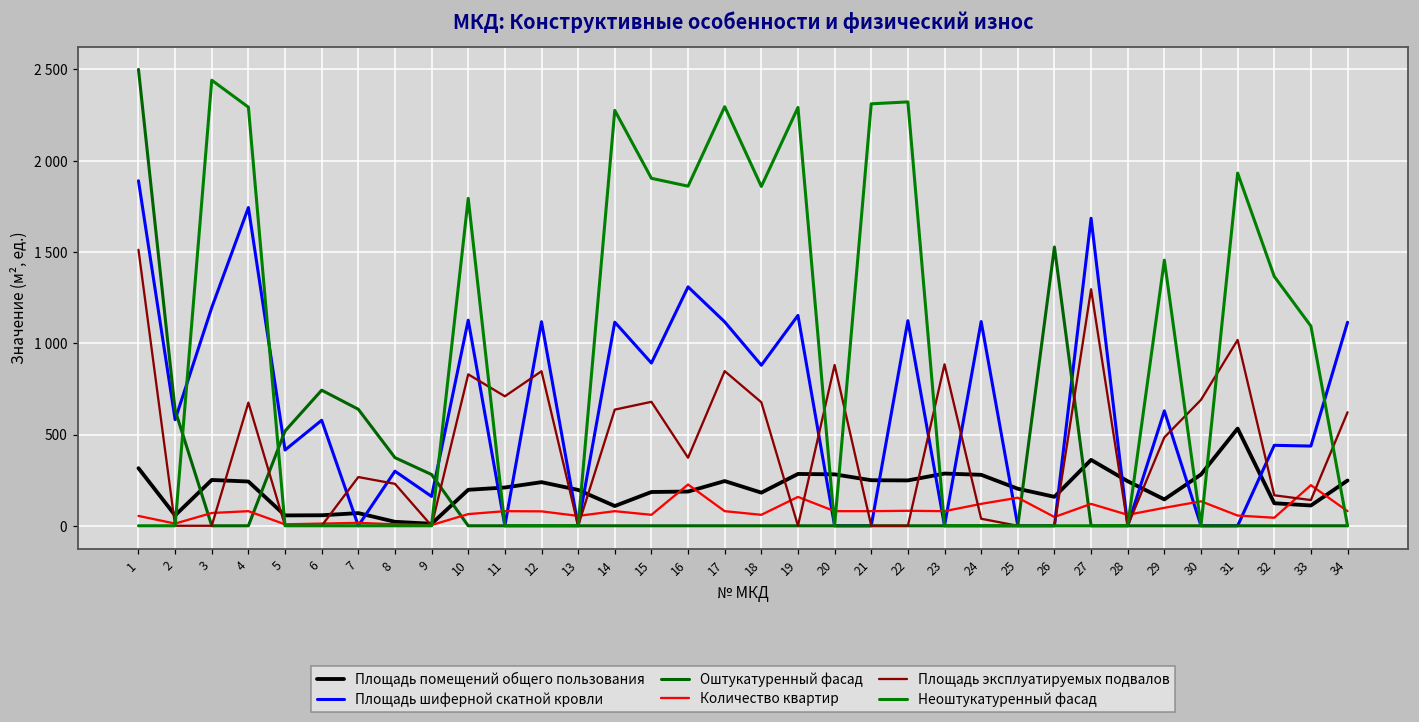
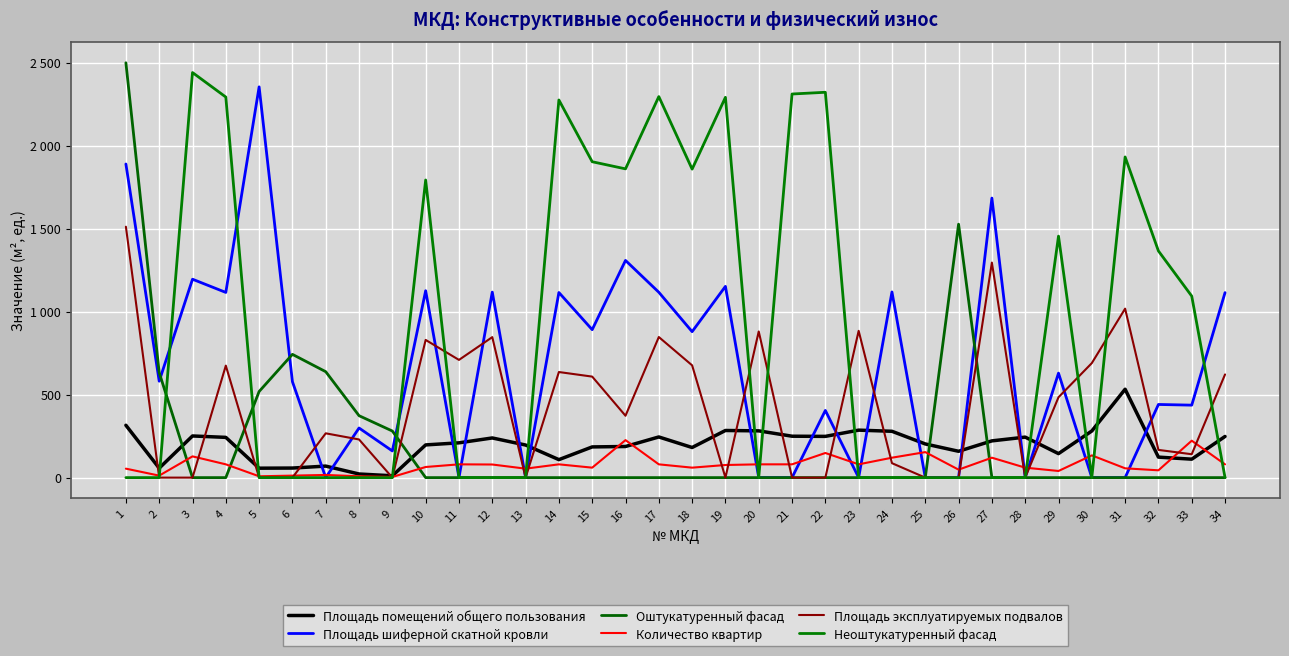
Количество квартир, 3: 70 -> 130
Площадь шиферной скатной кровли, 4: 1740 -> 1120
Площадь шиферной скатной кровли, 5: 420 -> 2350
Площадь эксплуатируемых подвалов, 15: 680 -> 610
Количество квартир, 19: 160 -> 80
Площадь шиферной скатной кровли, 22: 1120 -> 400
Количество квартир, 22: 80 -> 150
Площадь эксплуатируемых подвалов, 24: 40 -> 90
Площадь помещений общего пользования, 27: 360 -> 220
Количество квартир, 29: 100 -> 40
